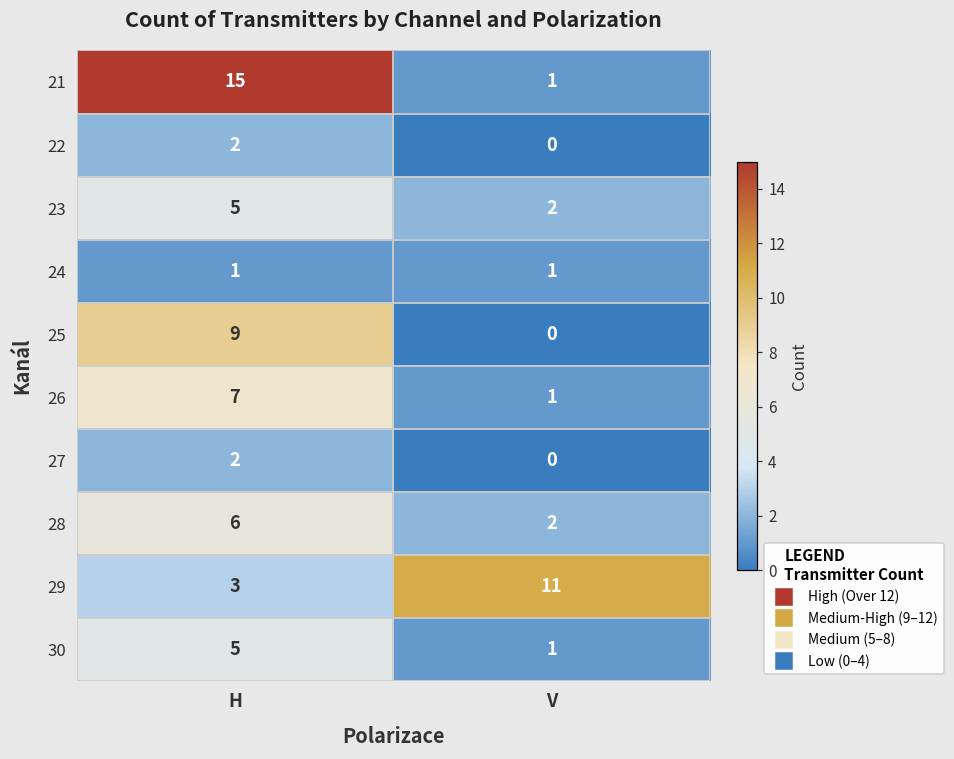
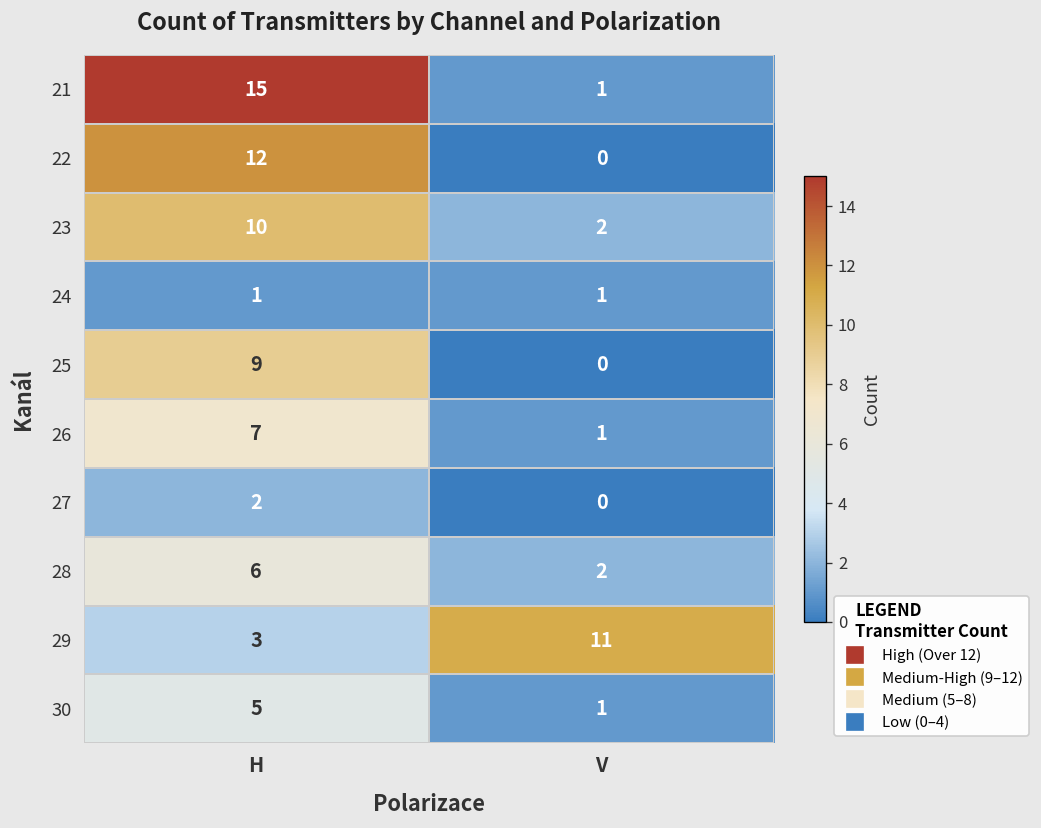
22, H: 2 -> 12
23, H: 5 -> 10
